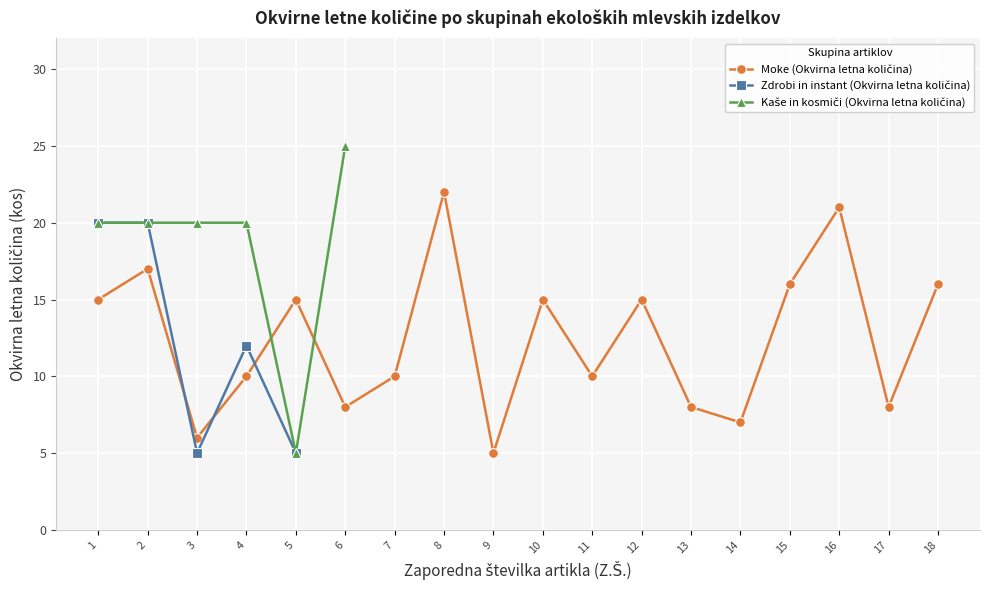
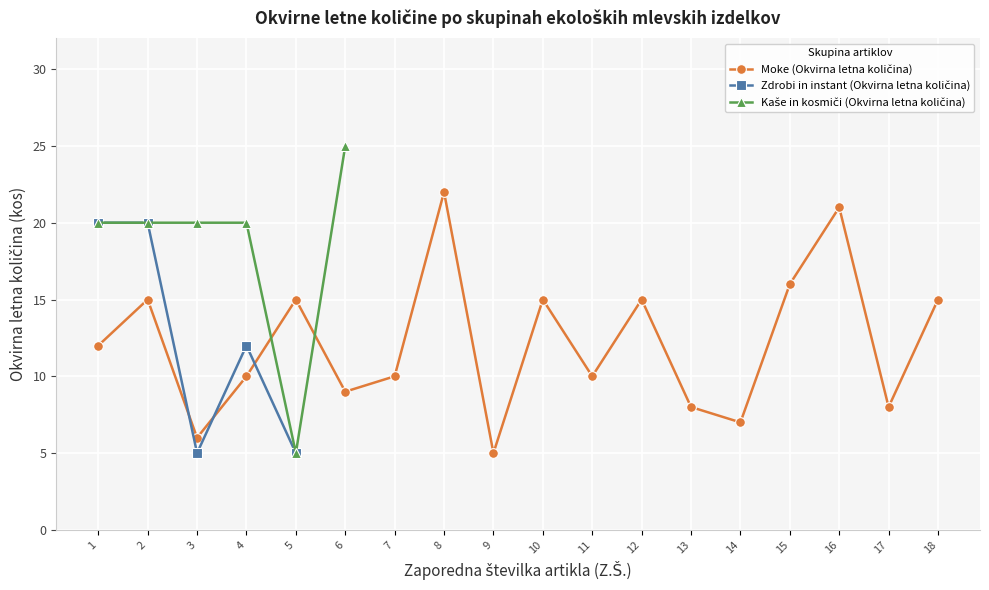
Moke (Okvirna letna količina), 1: 15 -> 12
Moke (Okvirna letna količina), 2: 17 -> 15
Moke (Okvirna letna količina), 6: 8 -> 9
Moke (Okvirna letna količina), 18: 16 -> 15
